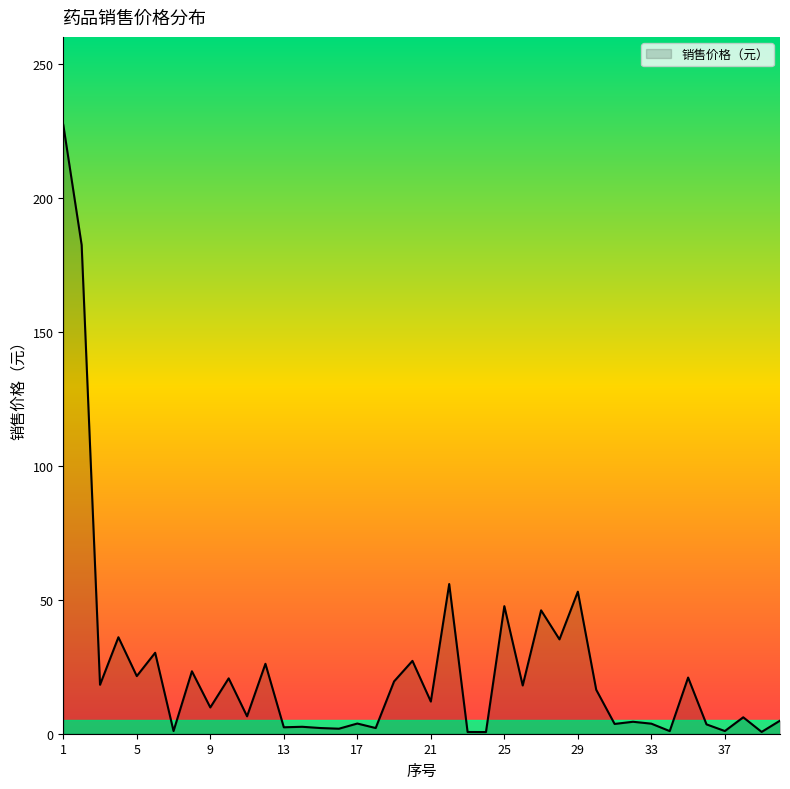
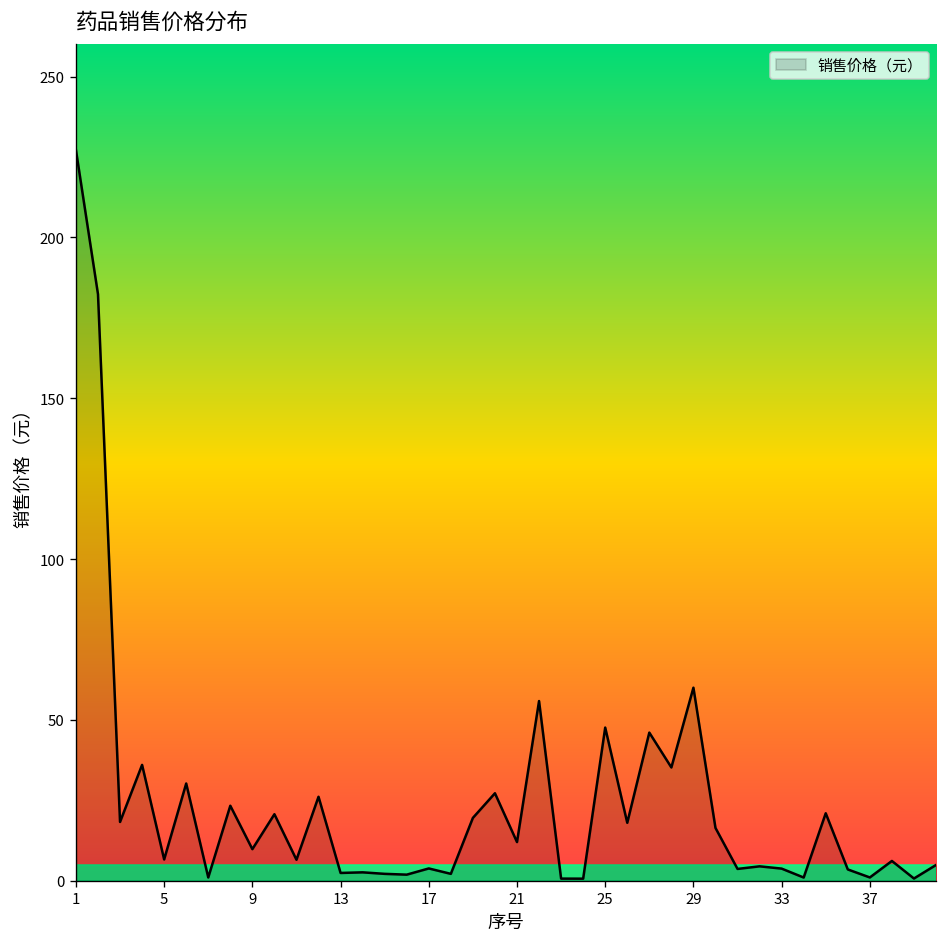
5: 22 -> 7
29: 53 -> 60
